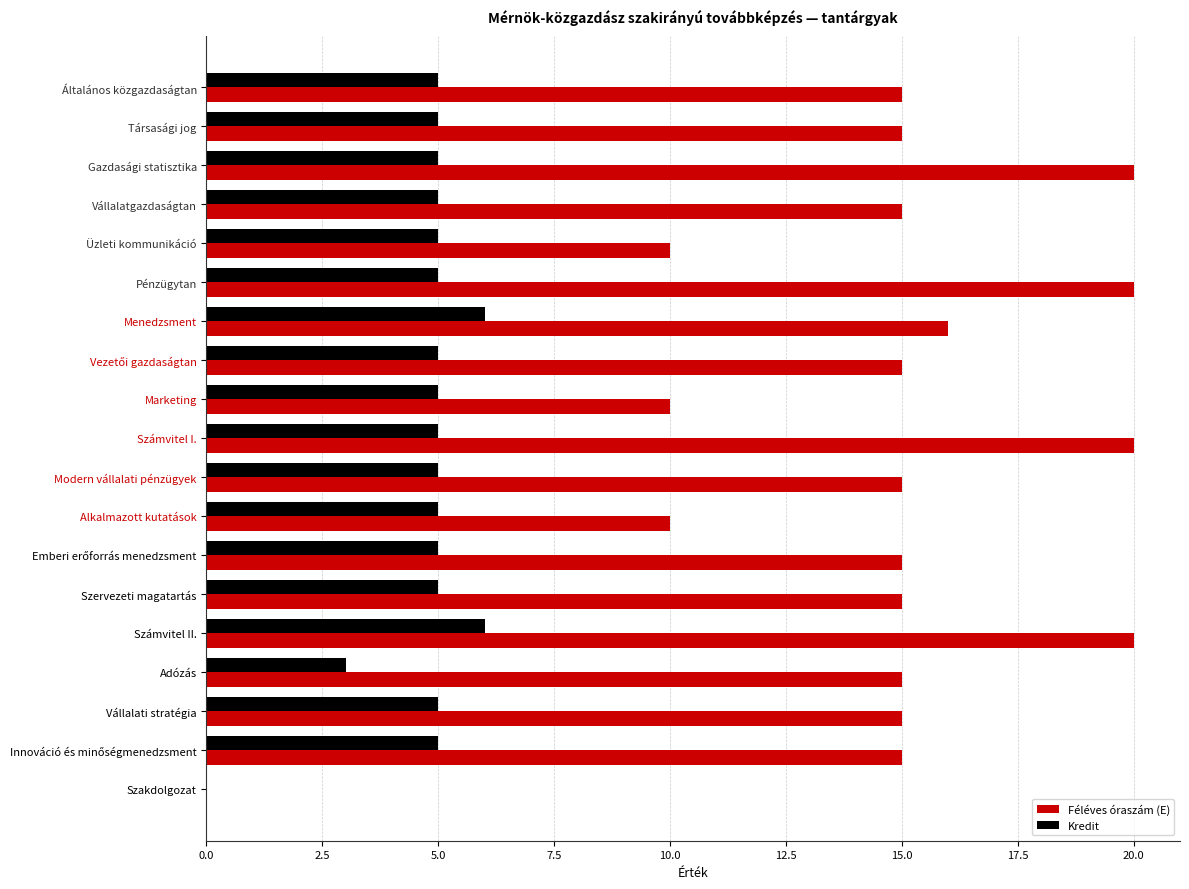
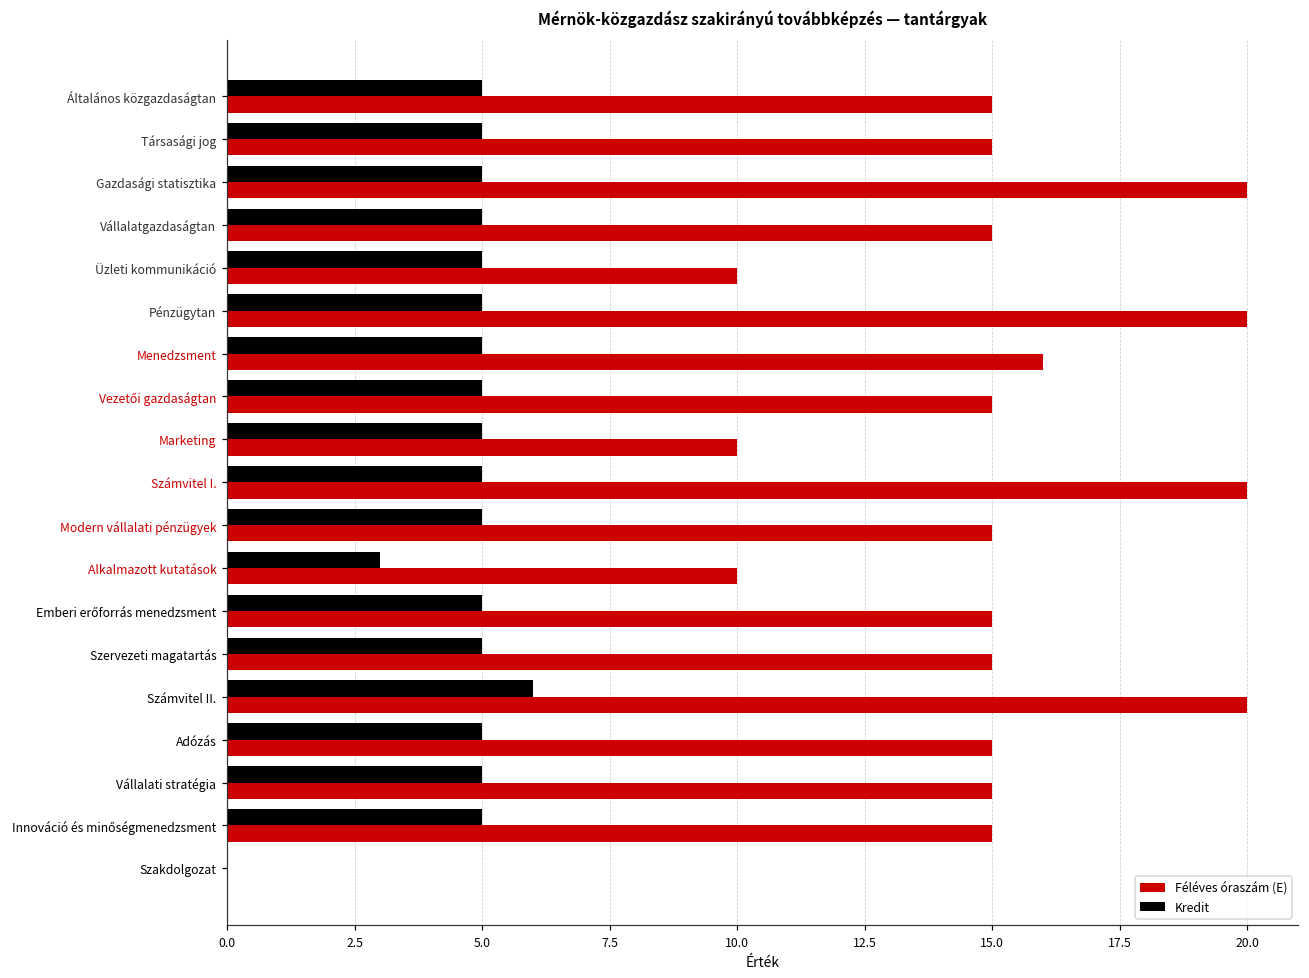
Kredit, Menedzsment: 6 -> 5
Kredit, Alkalmazott kutatások: 5 -> 3
Kredit, Adózás: 3 -> 5
